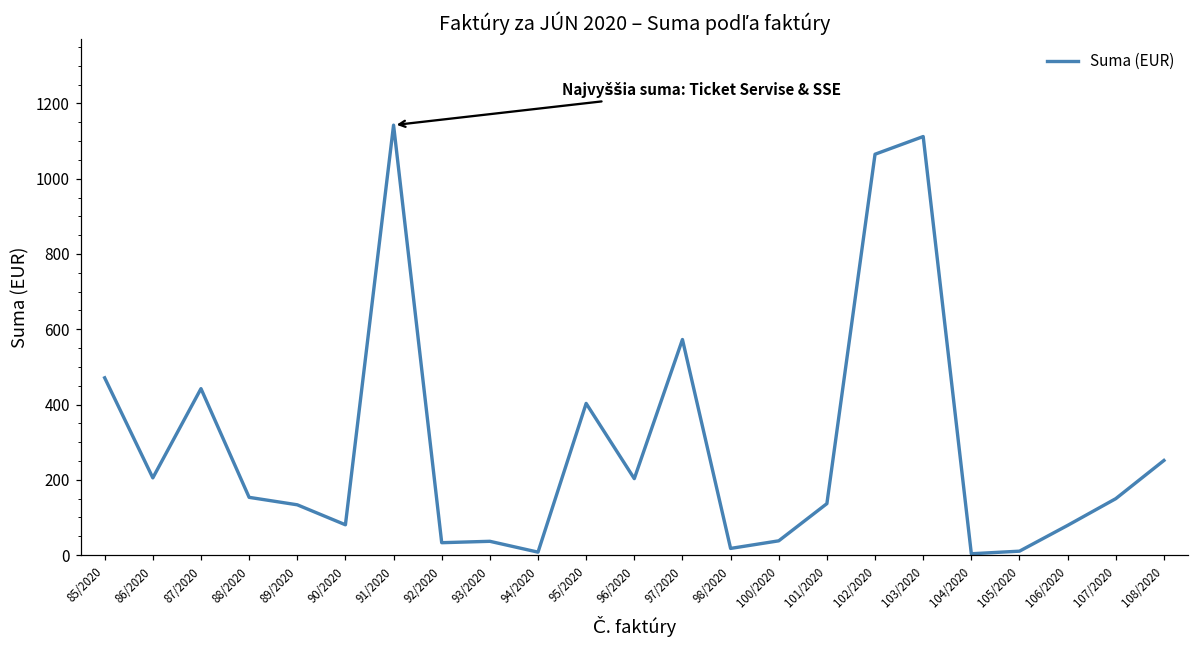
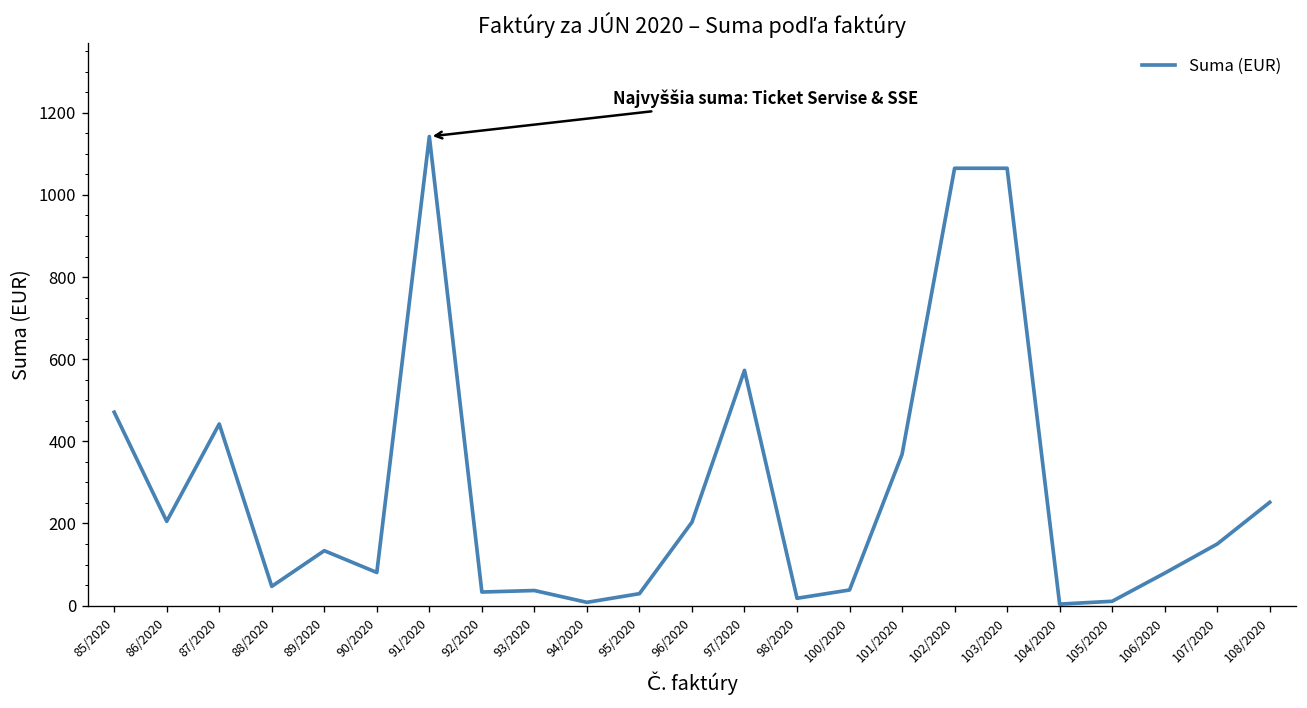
88/2020: 150 -> 50
95/2020: 400 -> 30
101/2020: 140 -> 370
103/2020: 1110 -> 1070
